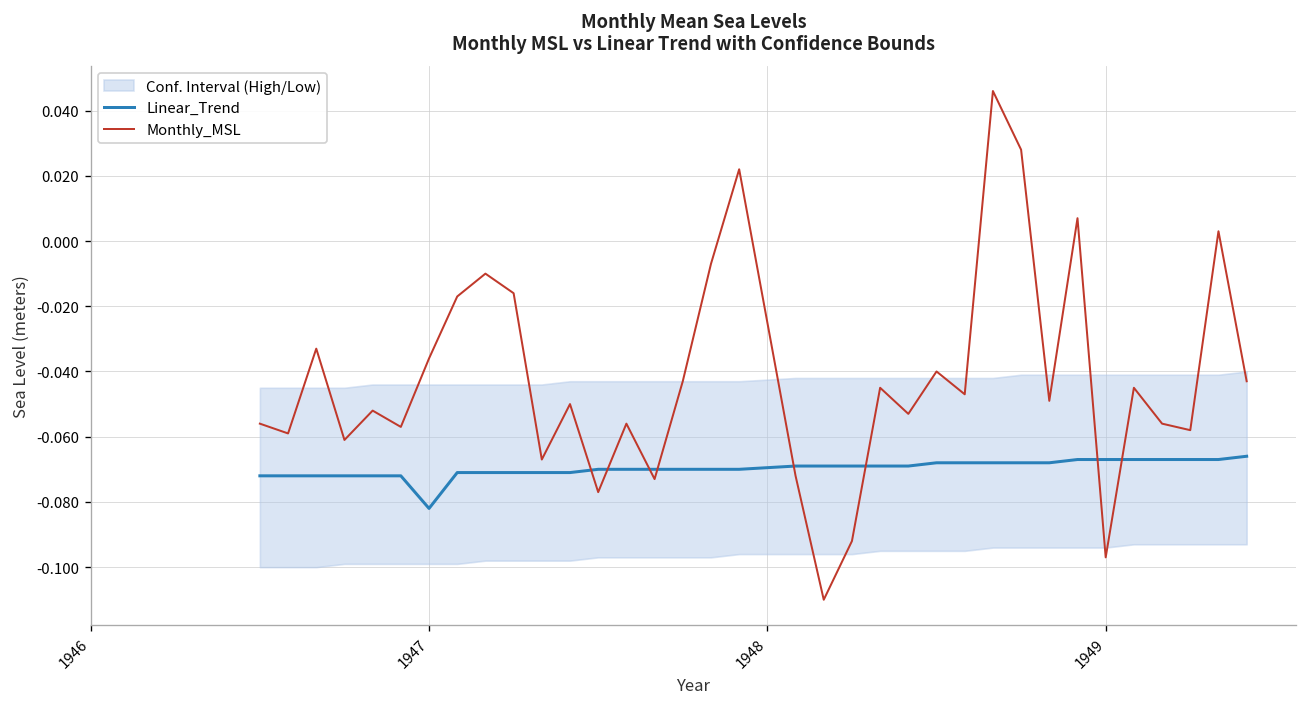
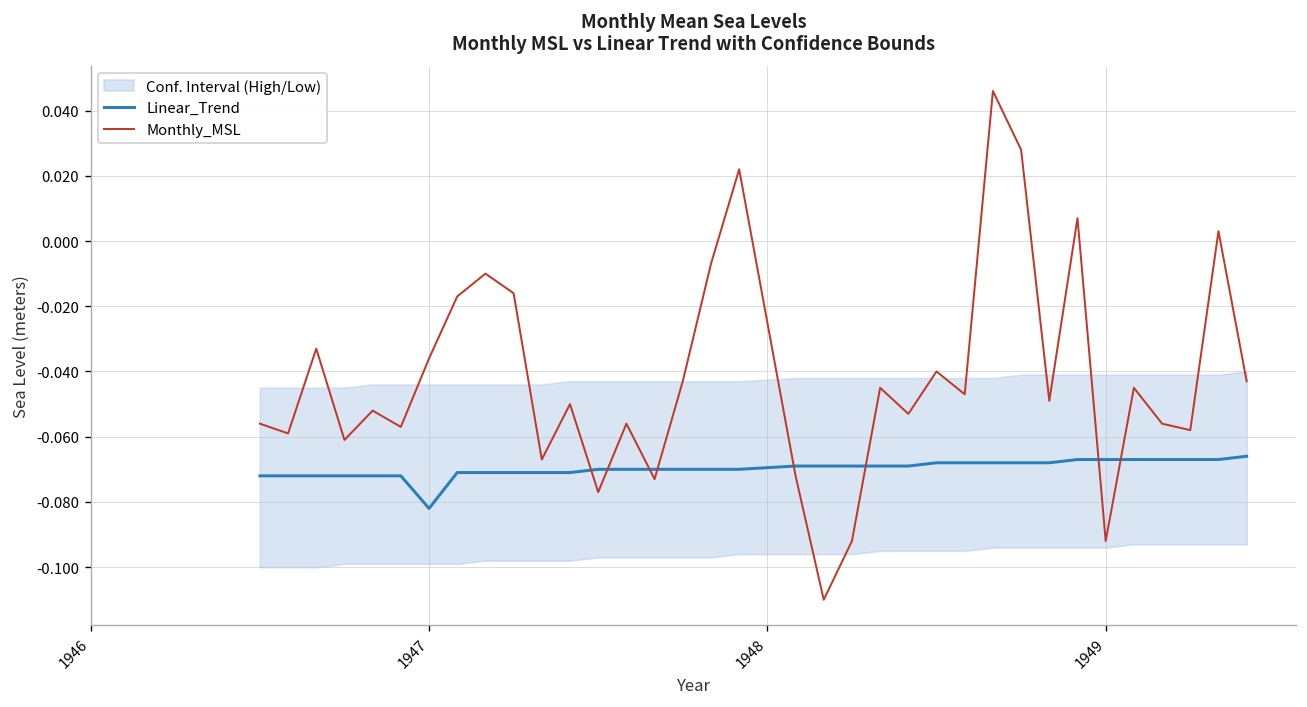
Monthly_MSL, 1949: -0.097 -> -0.092
